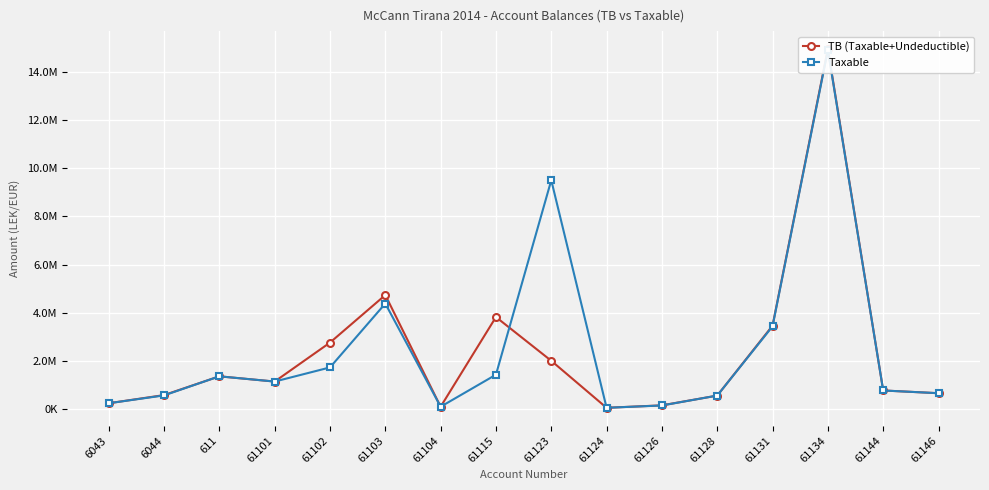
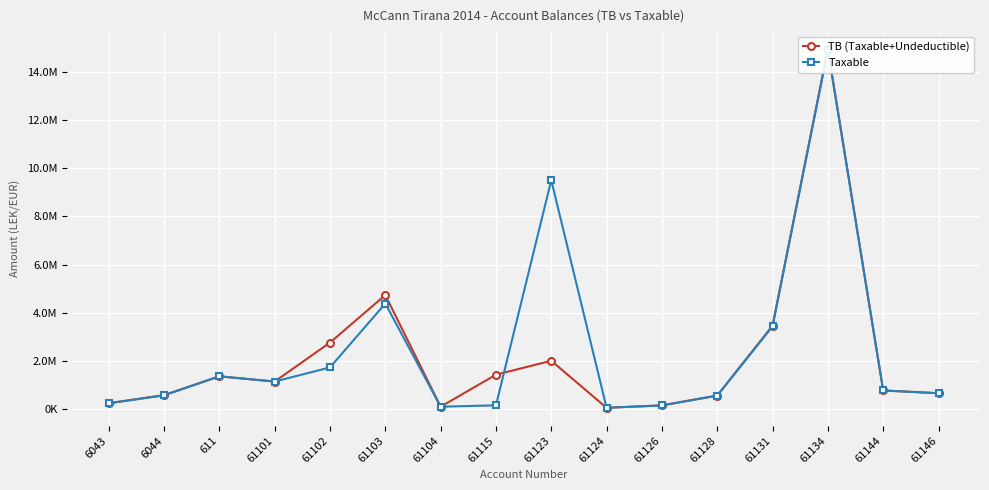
TB (Taxable+Undeductible), 61115: 3800000 -> 1400000
Taxable, 61115: 1400000 -> 200000
